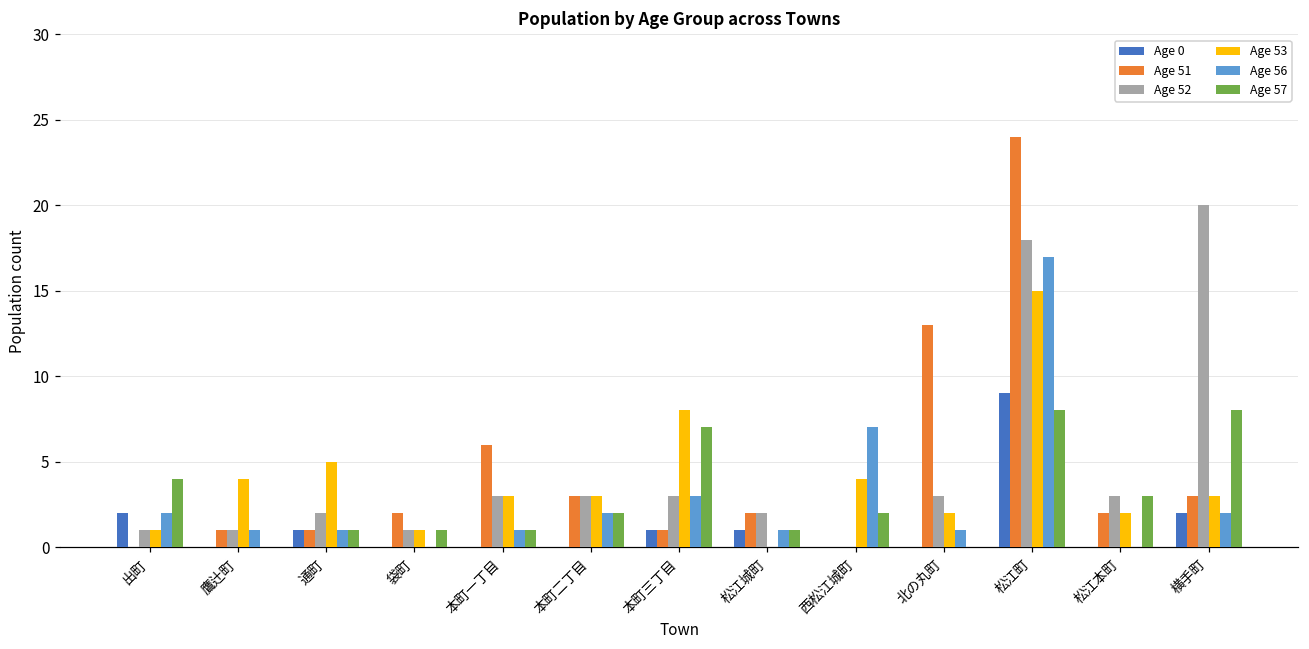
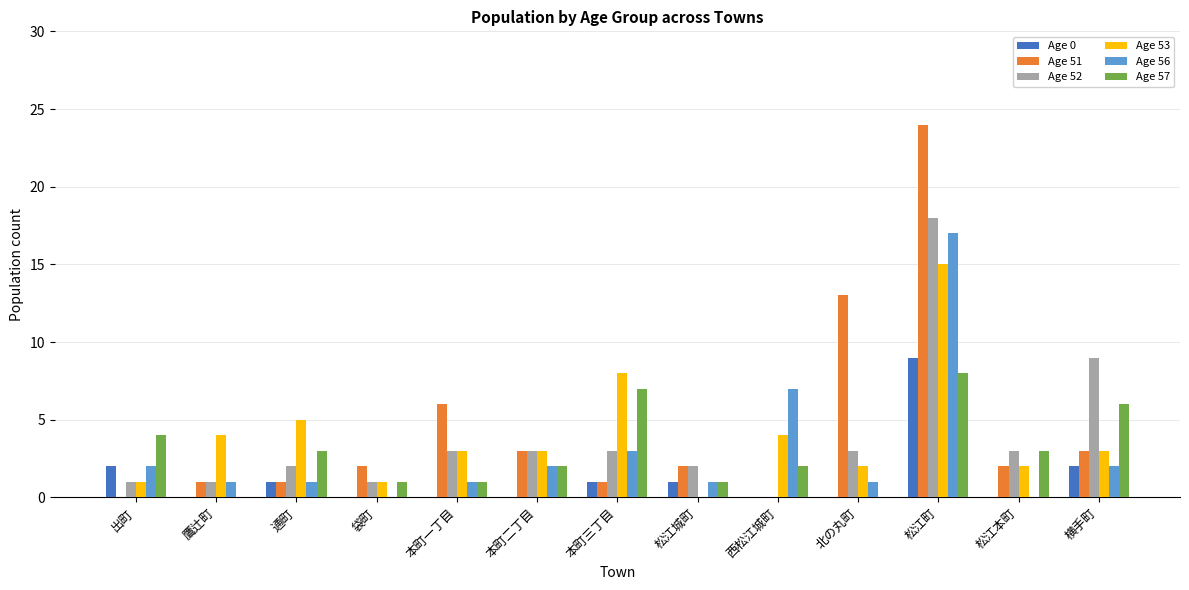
Age 57, 通町: 1 -> 3
Age 52, 横手町: 20 -> 9
Age 57, 横手町: 8 -> 6
